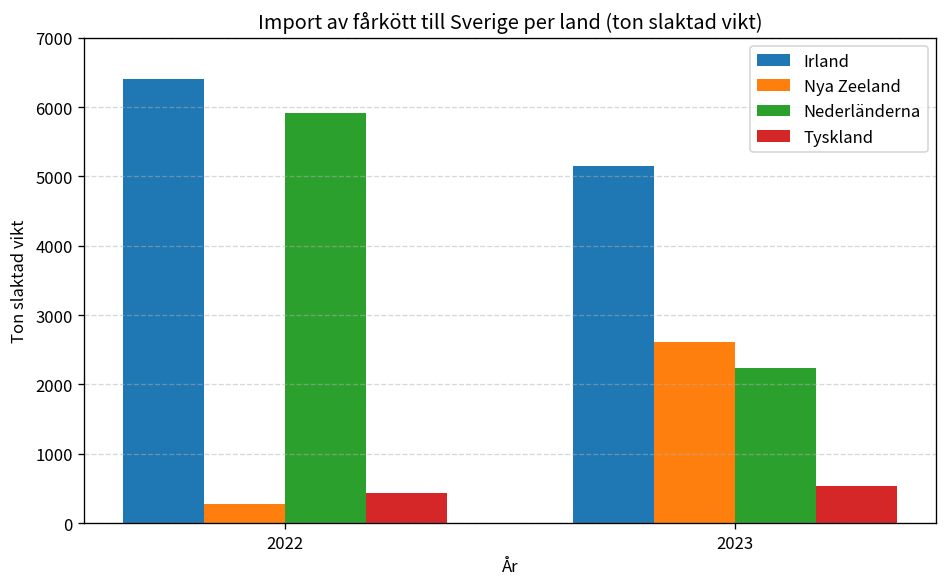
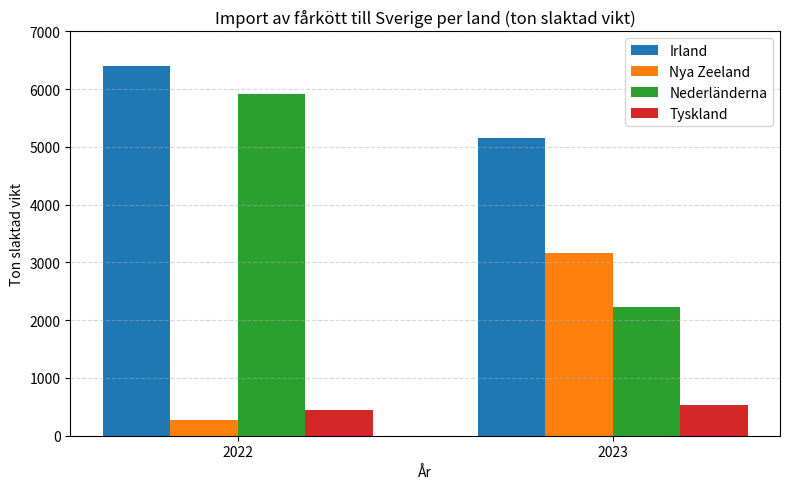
Nya Zeeland, 2023: 2600 -> 3200
